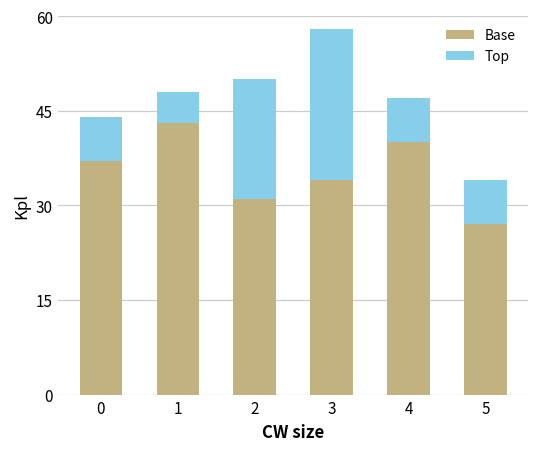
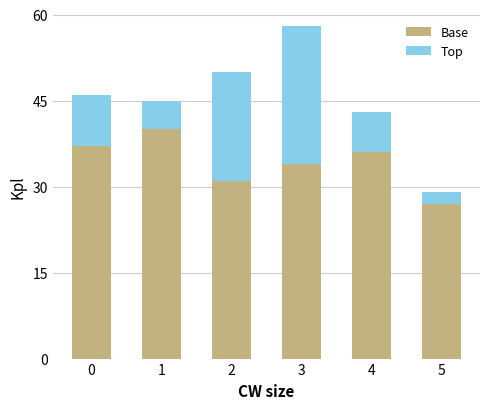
Top, 0: 7 -> 9
Base, 1: 43 -> 40
Base, 4: 40 -> 36
Top, 5: 7 -> 2
